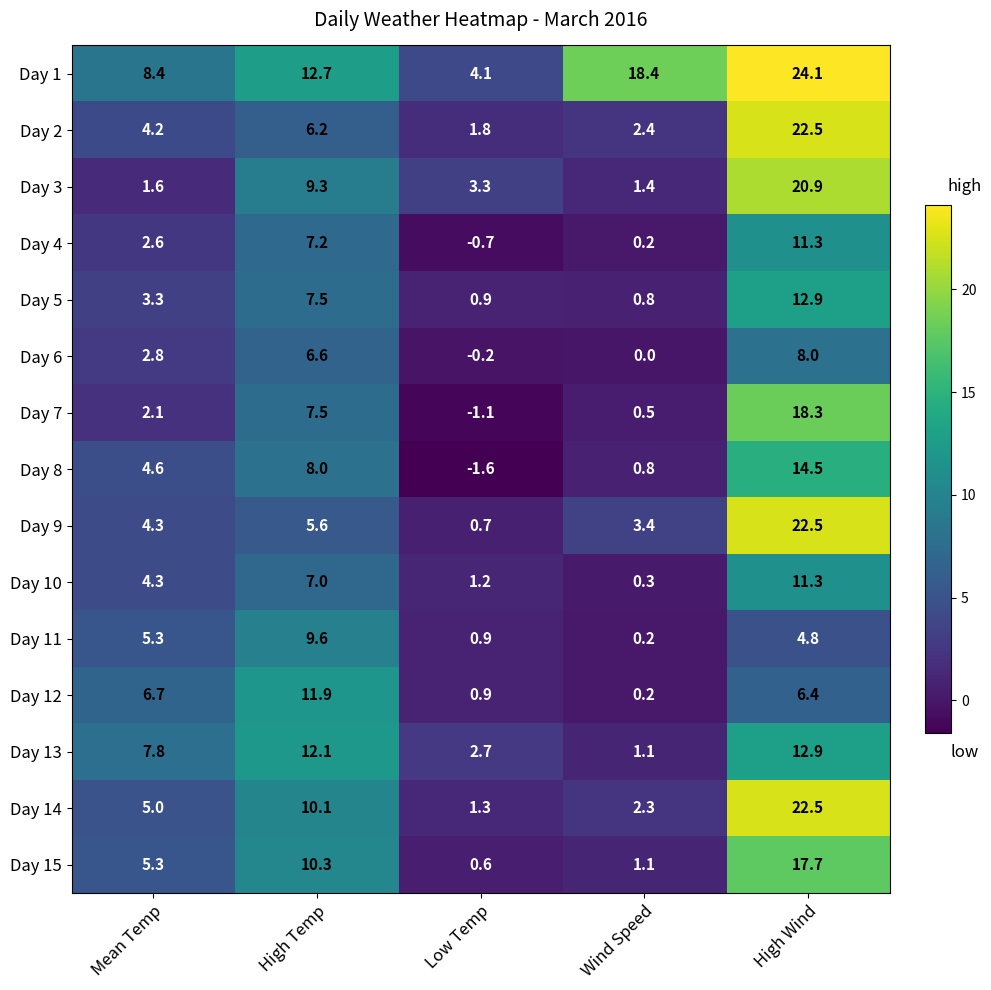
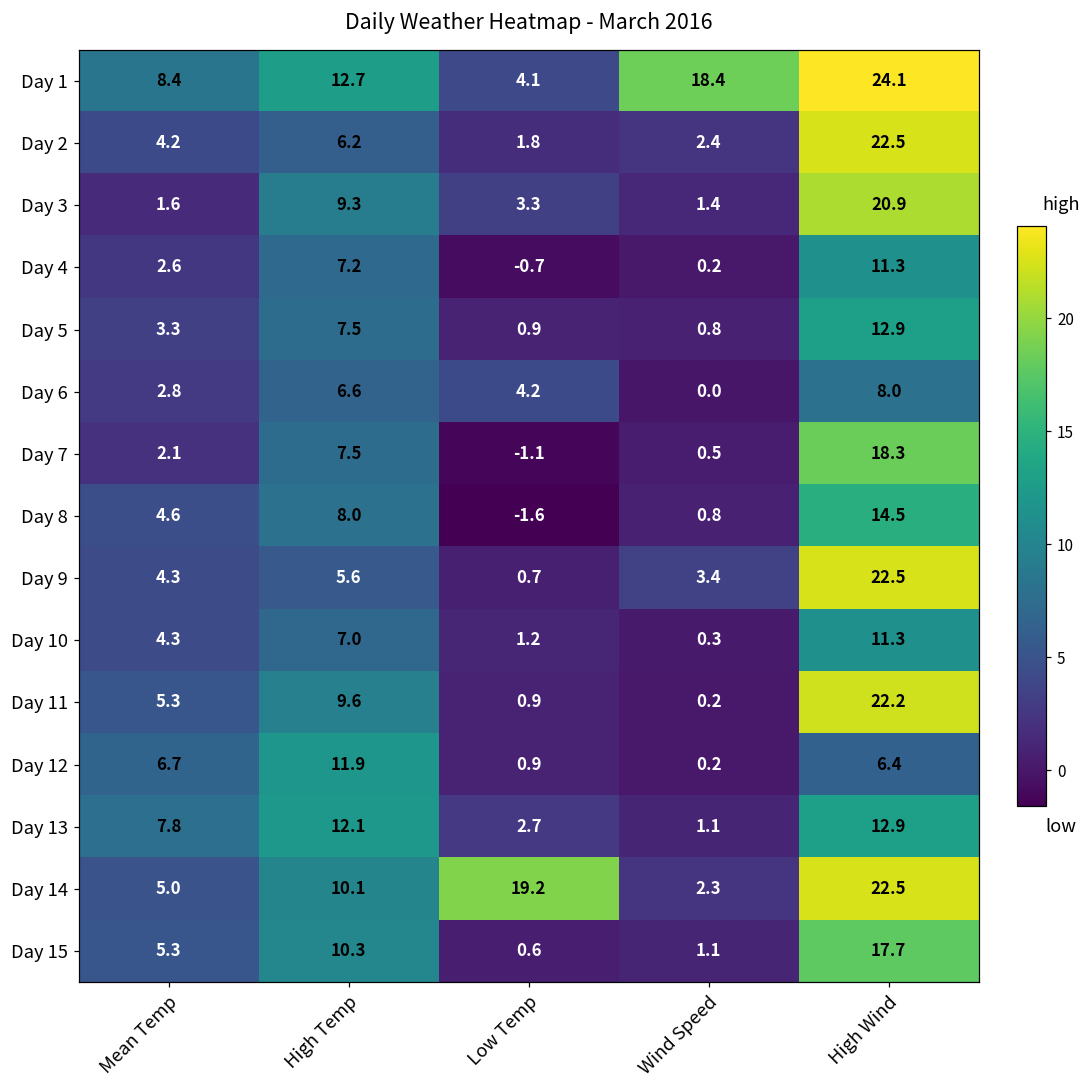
Day 6, Low Temp: -0.2 -> 4.2
Day 11, High Wind: 4.8 -> 22.2
Day 14, Low Temp: 1.3 -> 19.2
